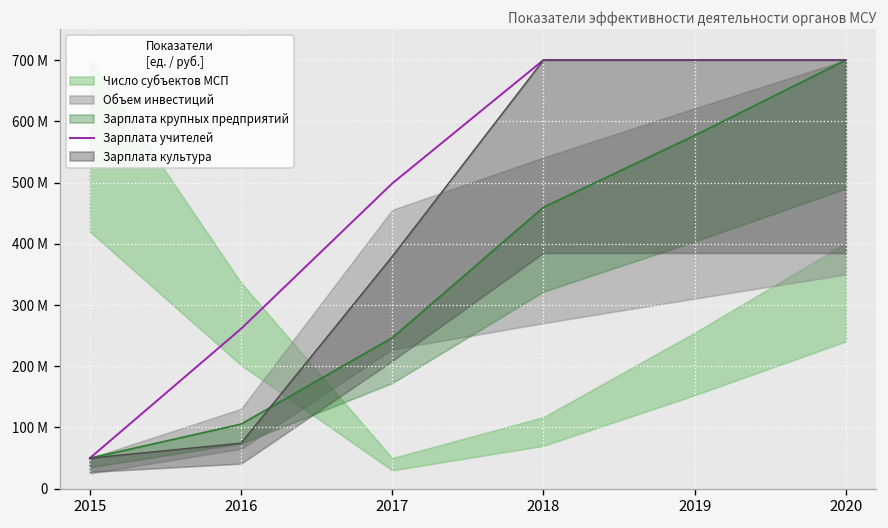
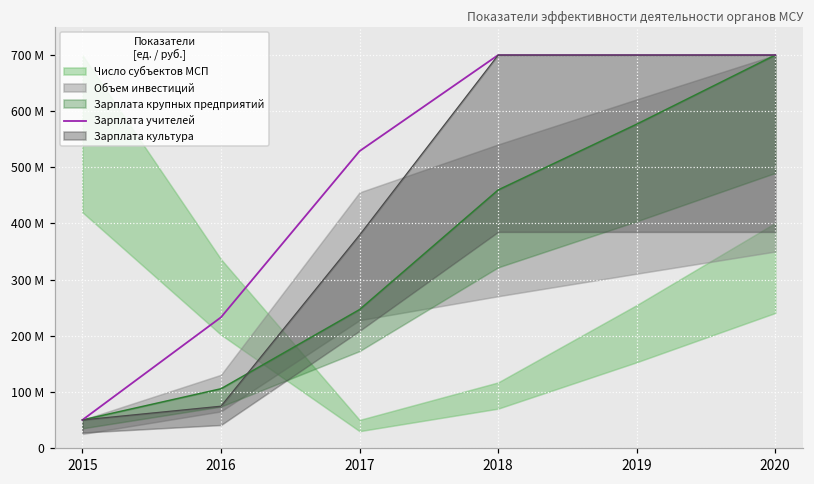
Зарплата учителей, 2016: 260000000 -> 230000000
Зарплата учителей, 2017: 500000000 -> 530000000
